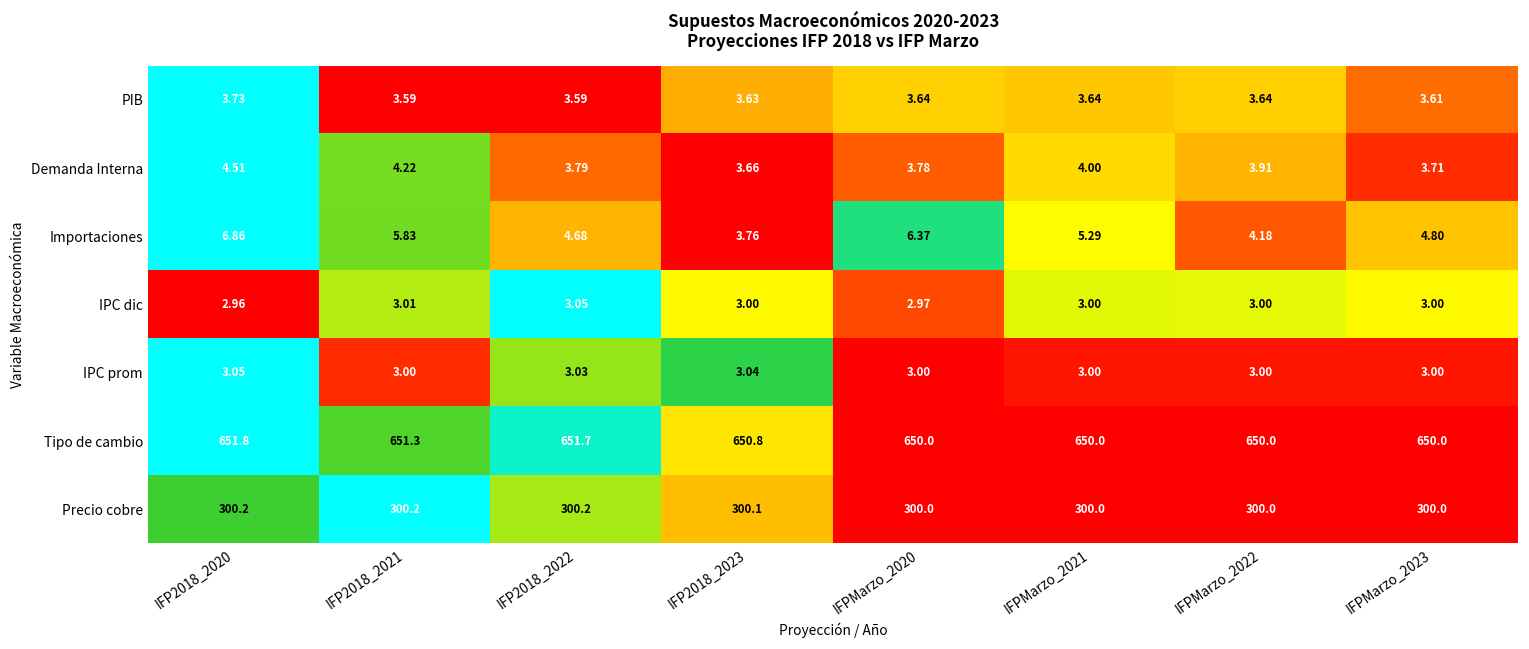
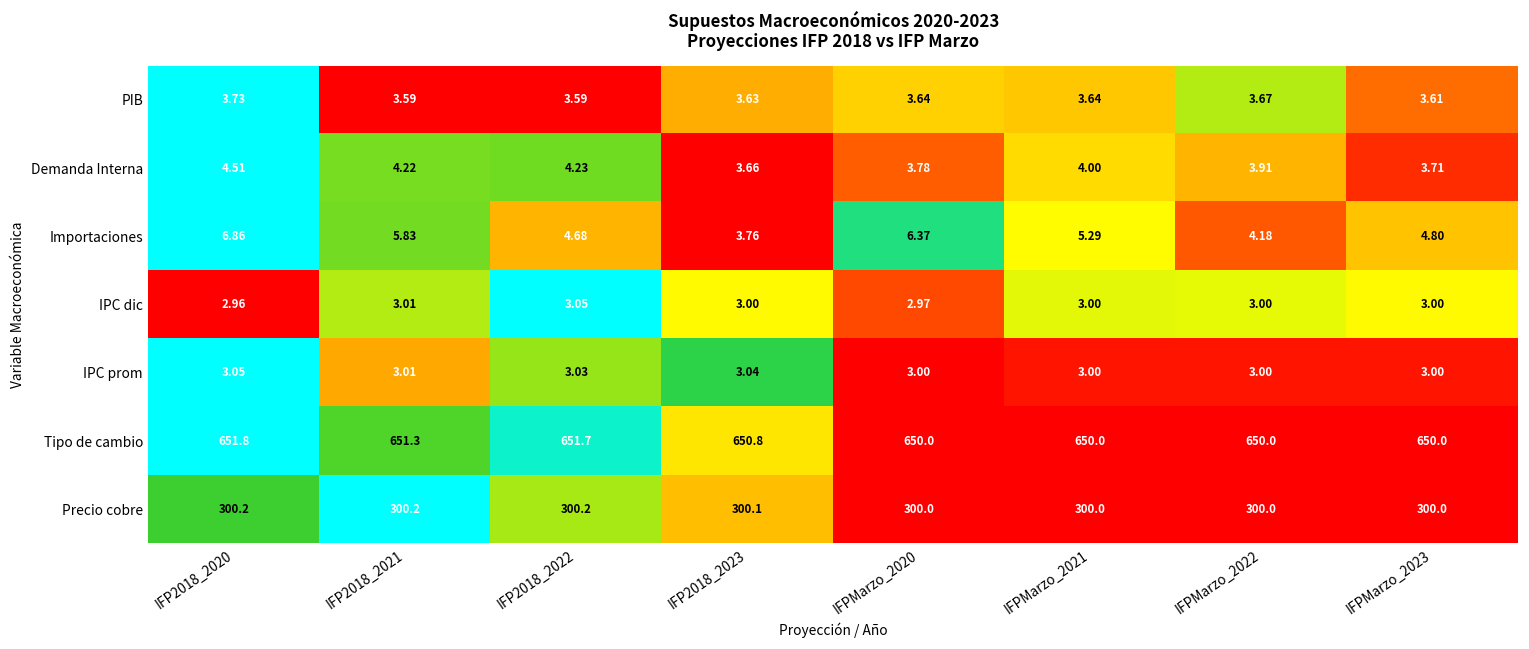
PIB, IFPMarzo_2022: 3.64 -> 3.67
Demanda Interna, IFP2018_2022: 3.79 -> 4.23
IPC prom, IFP2018_2021: 3.00 -> 3.01
